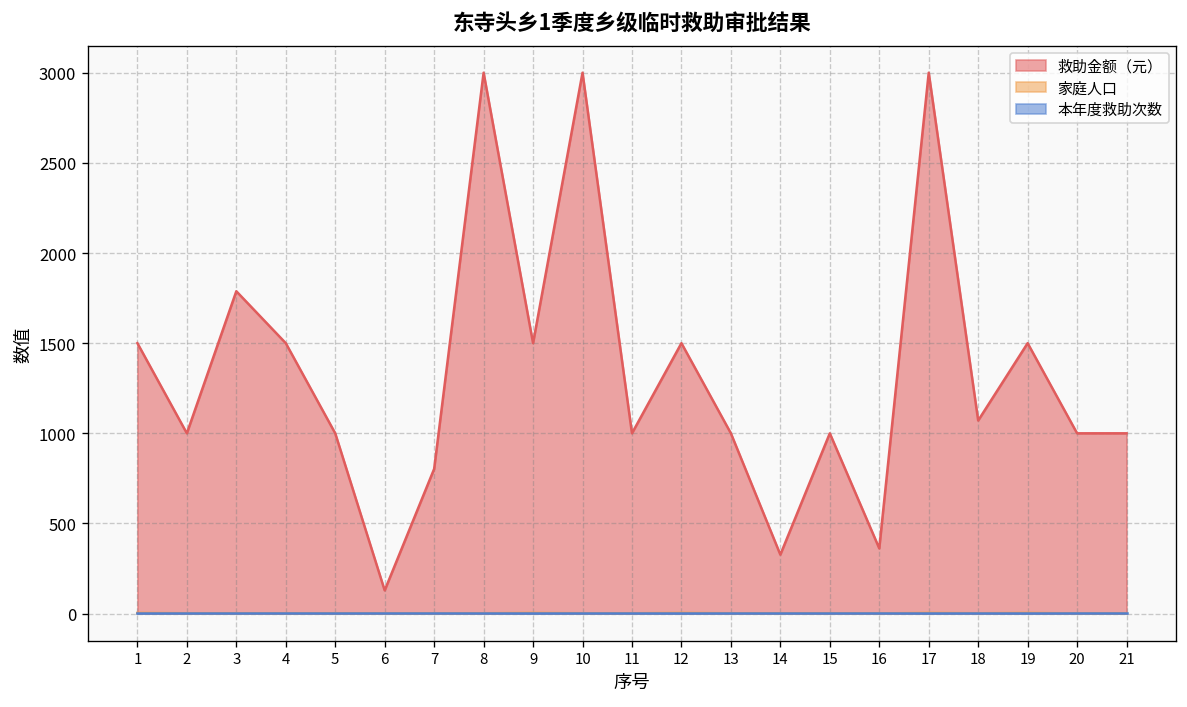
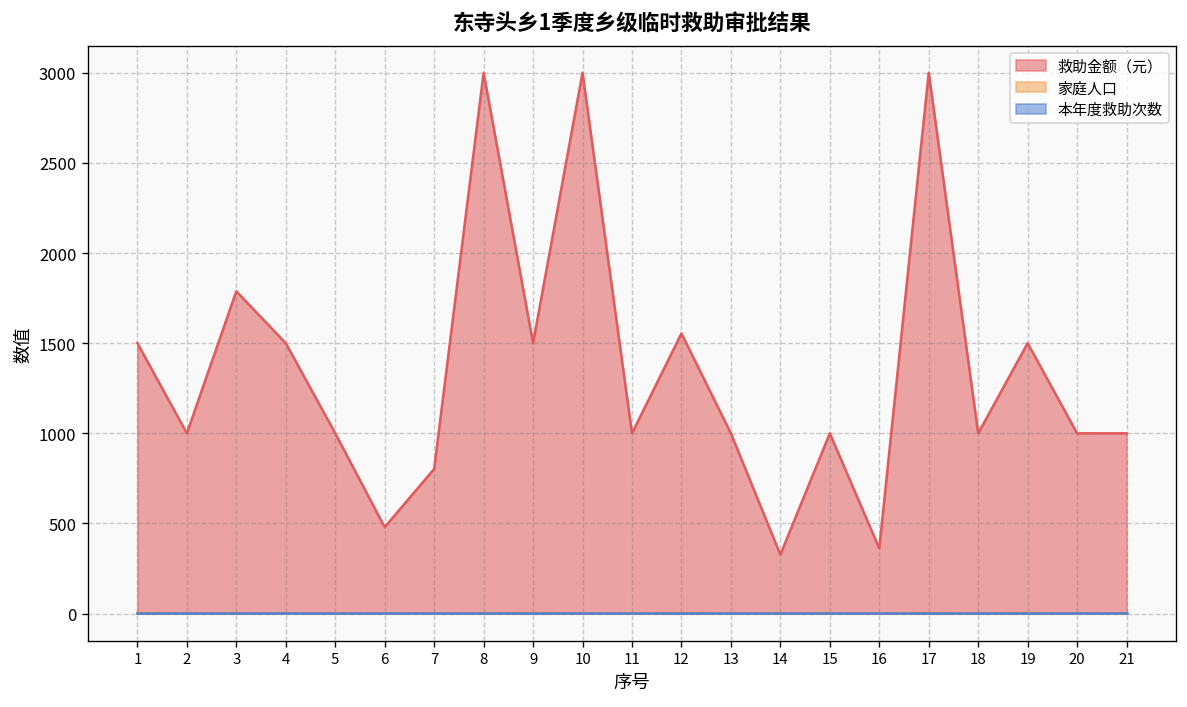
救助金额（元）, 6: 130 -> 480
救助金额（元）, 12: 1500 -> 1550
救助金额（元）, 18: 1070 -> 1000
